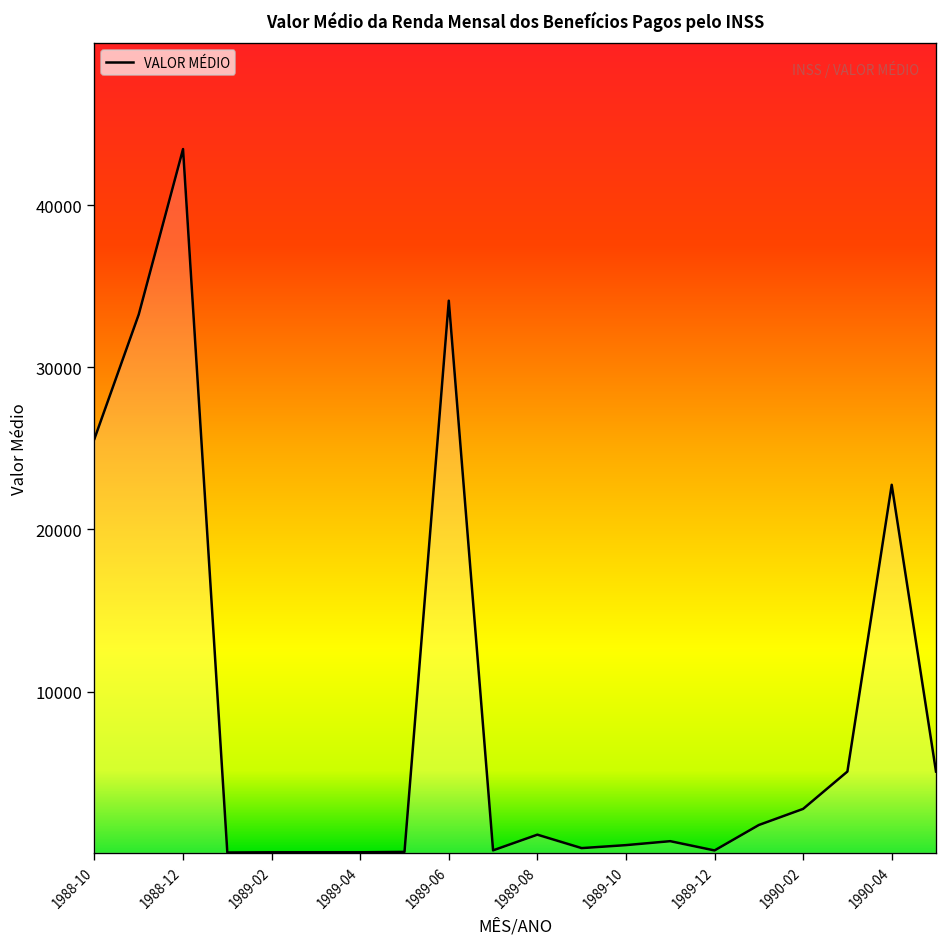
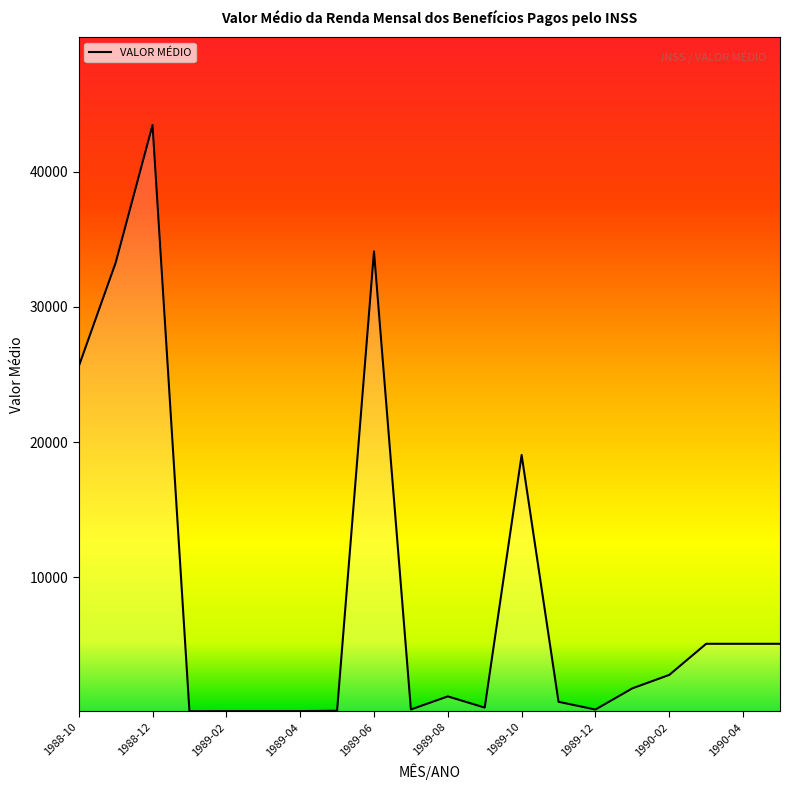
1989-10: 500 -> 19000
1990-04: 22800 -> 5100
